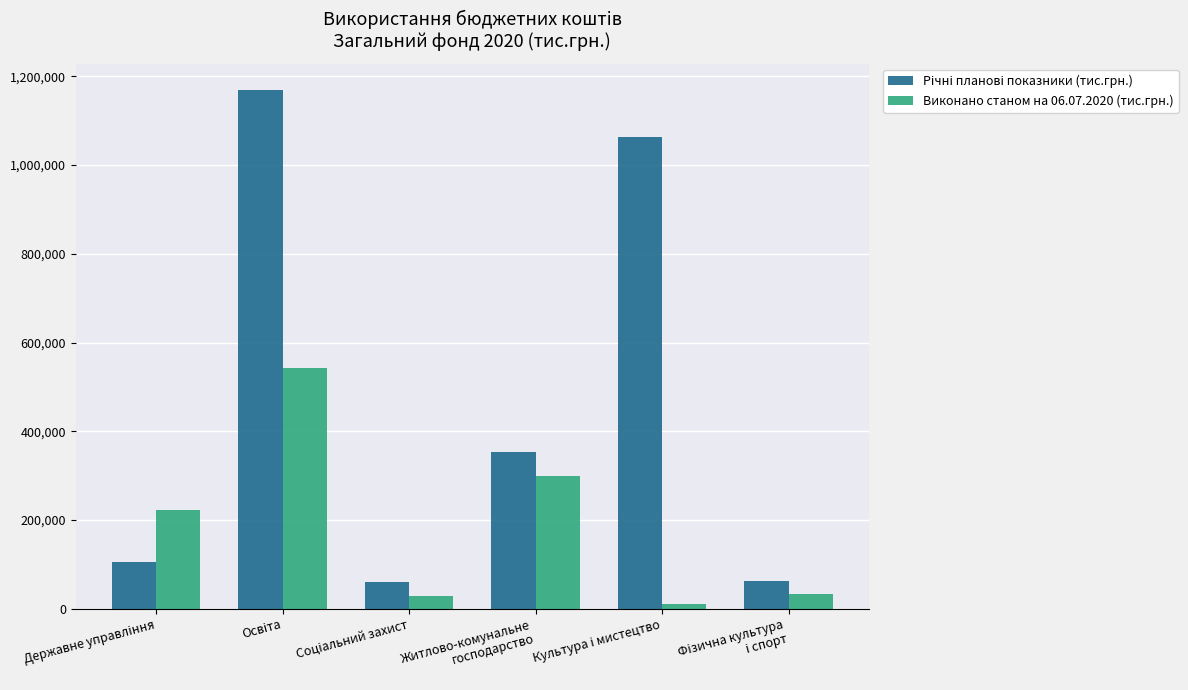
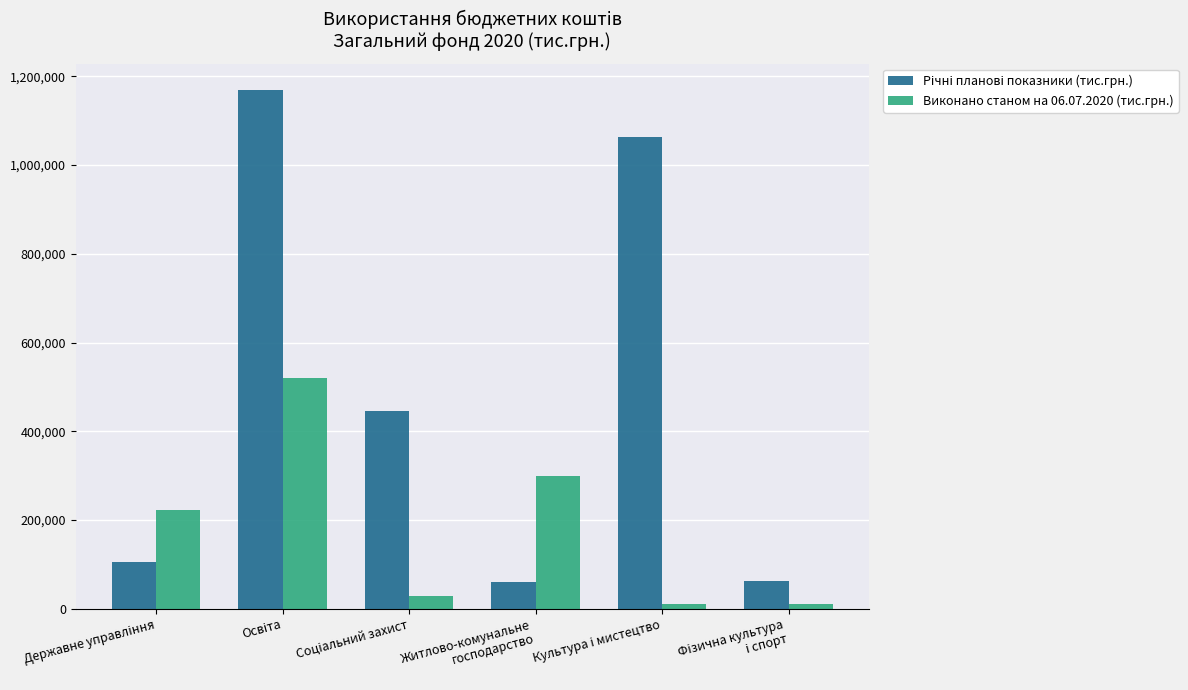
Виконано станом на 06.07.2020 (тис.грн.), Освіта: 540,000 -> 520,000
Річні планові показники (тис.грн.), Соціальний захист: 60,000 -> 450,000
Річні планові показники (тис.грн.), Житлово-комунальне господарство: 350,000 -> 60,000
Виконано станом на 06.07.2020 (тис.грн.), Фізична культура і спорт: 30,000 -> 10,000
